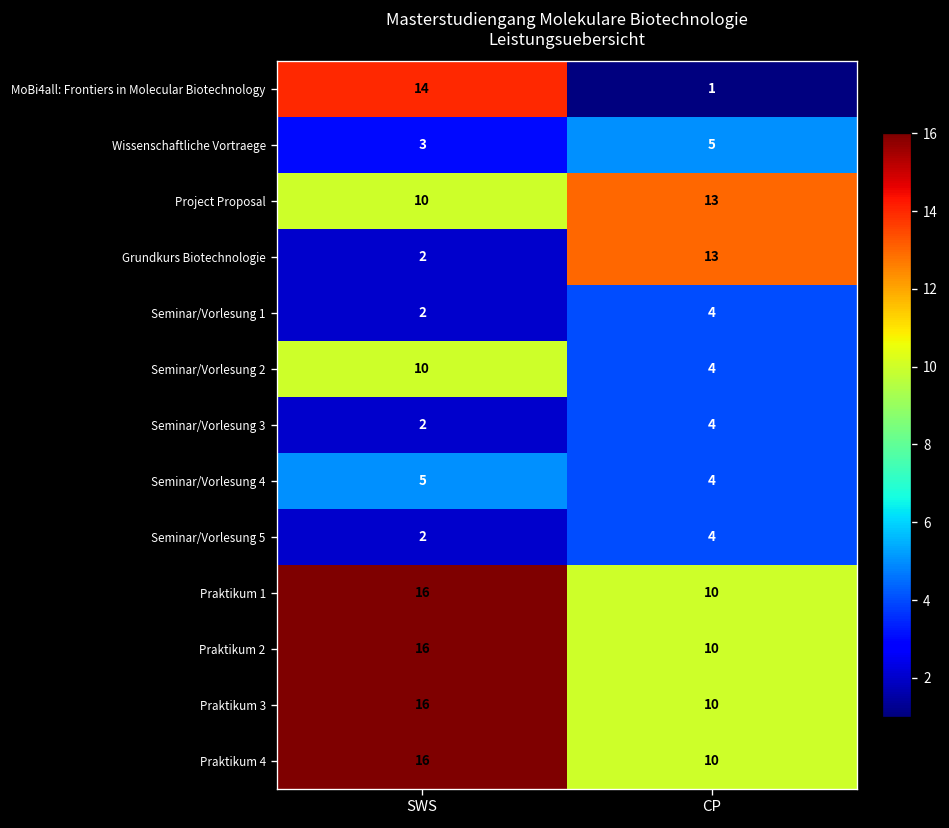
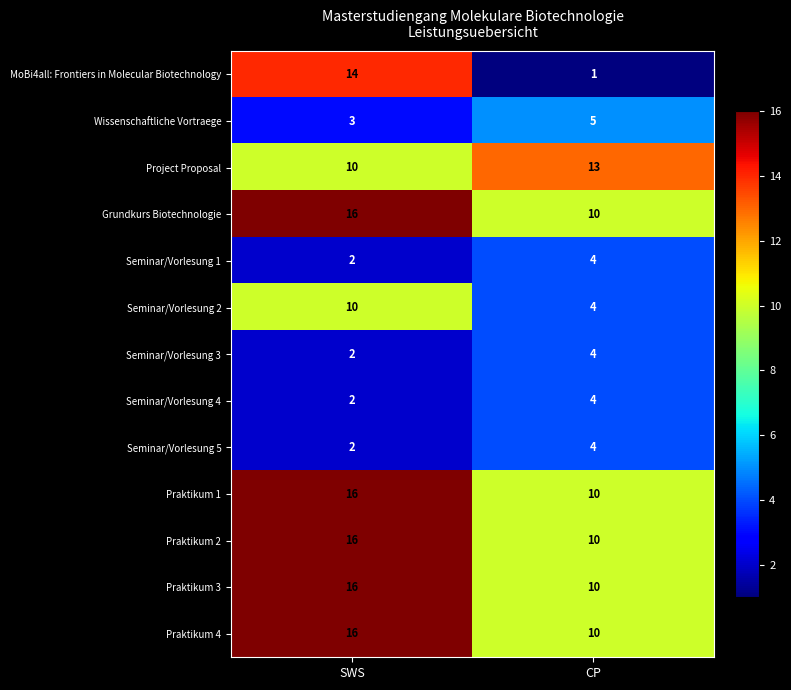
Grundkurs Biotechnologie, SWS: 2 -> 16
Grundkurs Biotechnologie, CP: 13 -> 10
Seminar/Vorlesung 4, SWS: 5 -> 2
